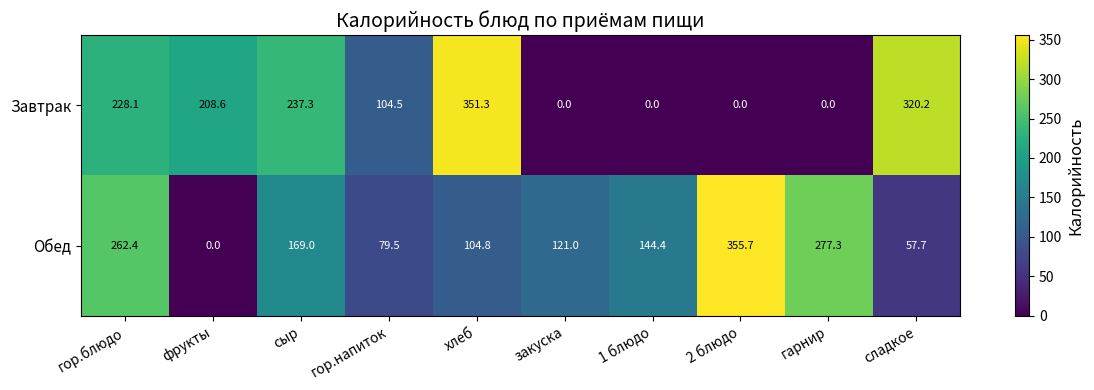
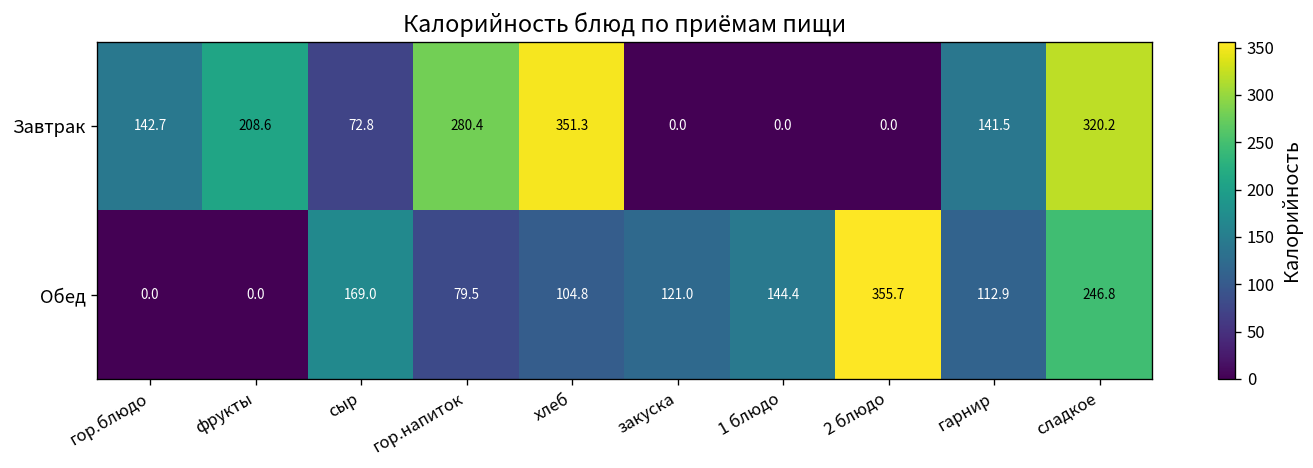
Завтрак, гор.блюдо: 228.1 -> 142.7
Завтрак, сыр: 237.3 -> 72.8
Завтрак, гор.напиток: 104.5 -> 280.4
Завтрак, гарнир: 0.0 -> 141.5
Обед, гор.блюдо: 262.4 -> 0.0
Обед, гарнир: 277.3 -> 112.9
Обед, сладкое: 57.7 -> 246.8
